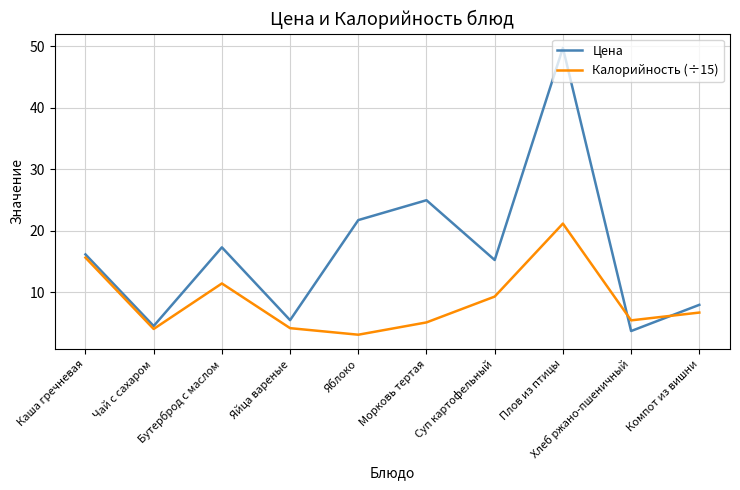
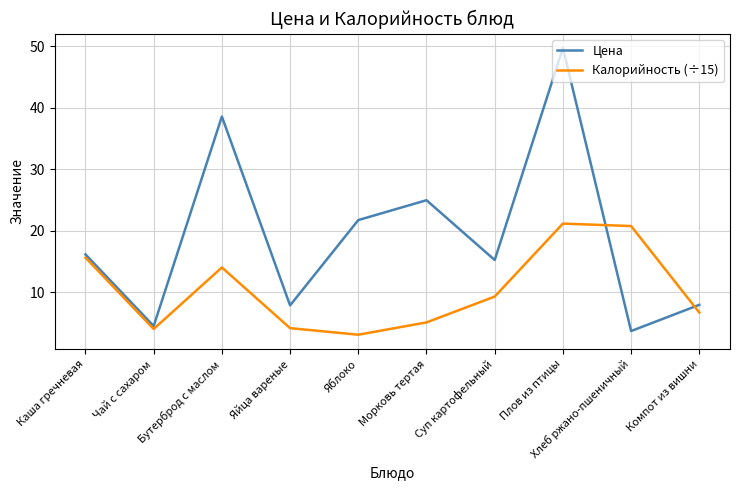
Цена, Бутерброд с маслом: 17 -> 39
Калорийность (÷15), Бутерброд с маслом: 11 -> 14
Цена, Яйца вареные: 6 -> 8
Калорийность (÷15), Хлеб ржано-пшеничный: 5 -> 21
